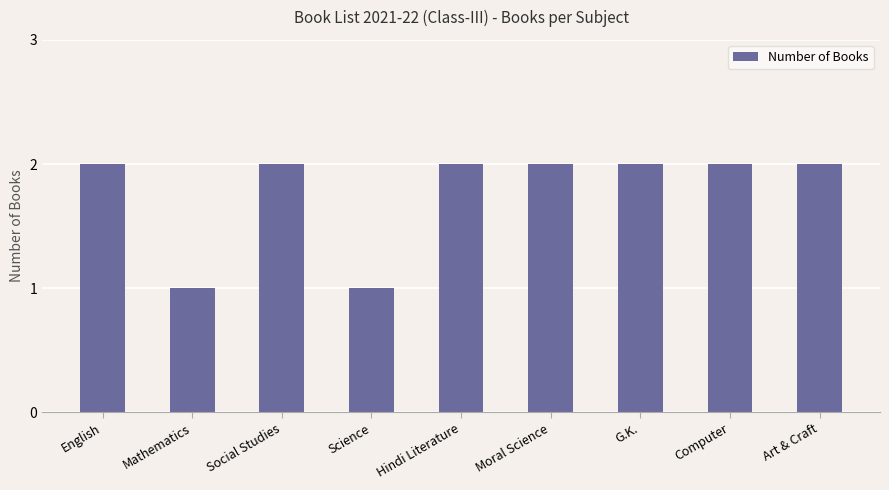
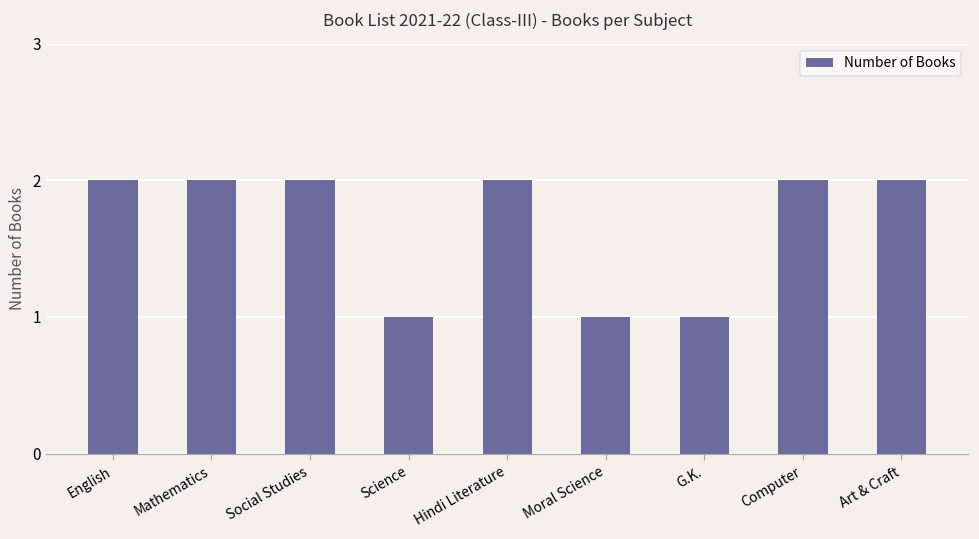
Mathematics: 1 -> 2
Moral Science: 2 -> 1
G.K.: 2 -> 1
